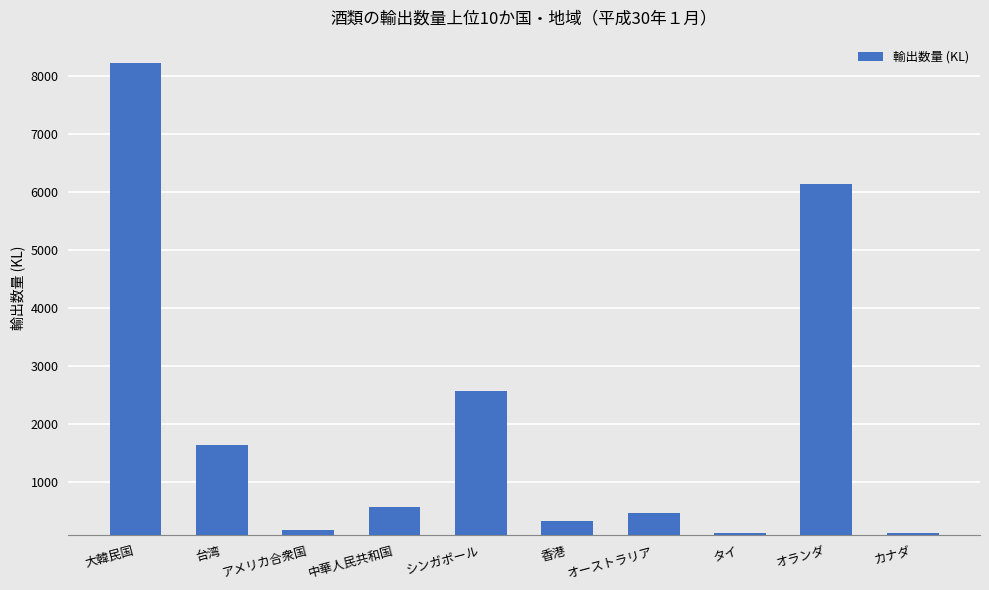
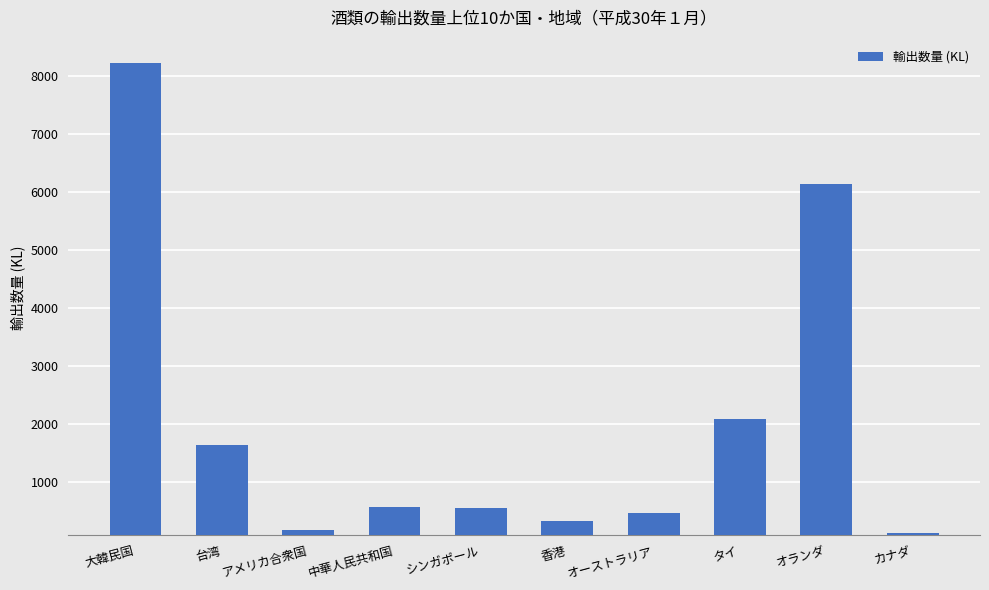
シンガポール: 2600 -> 600
タイ: 100 -> 2100
